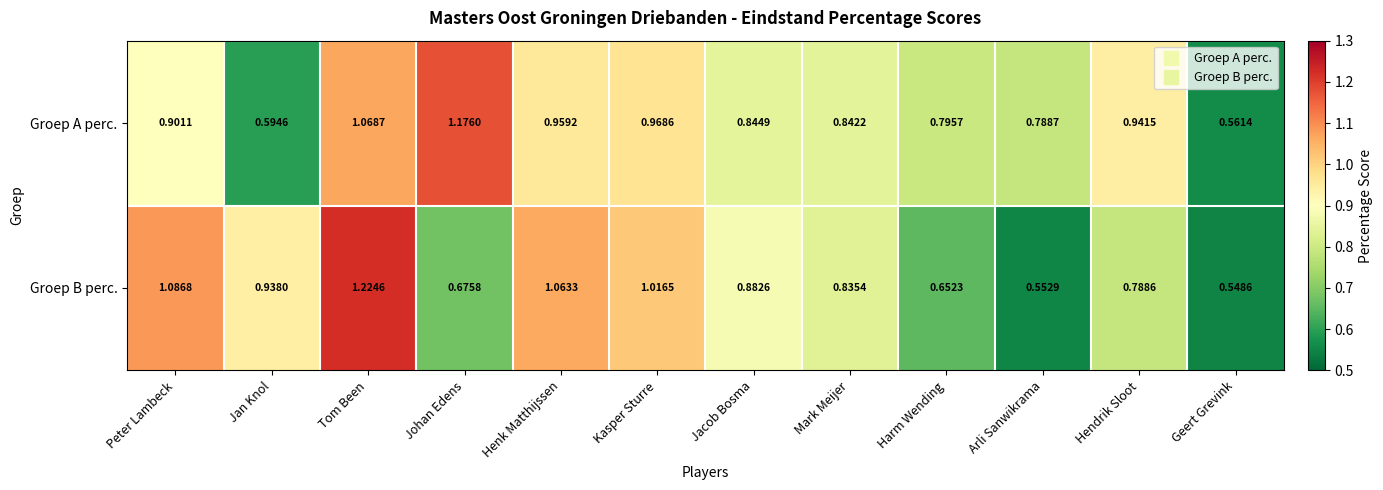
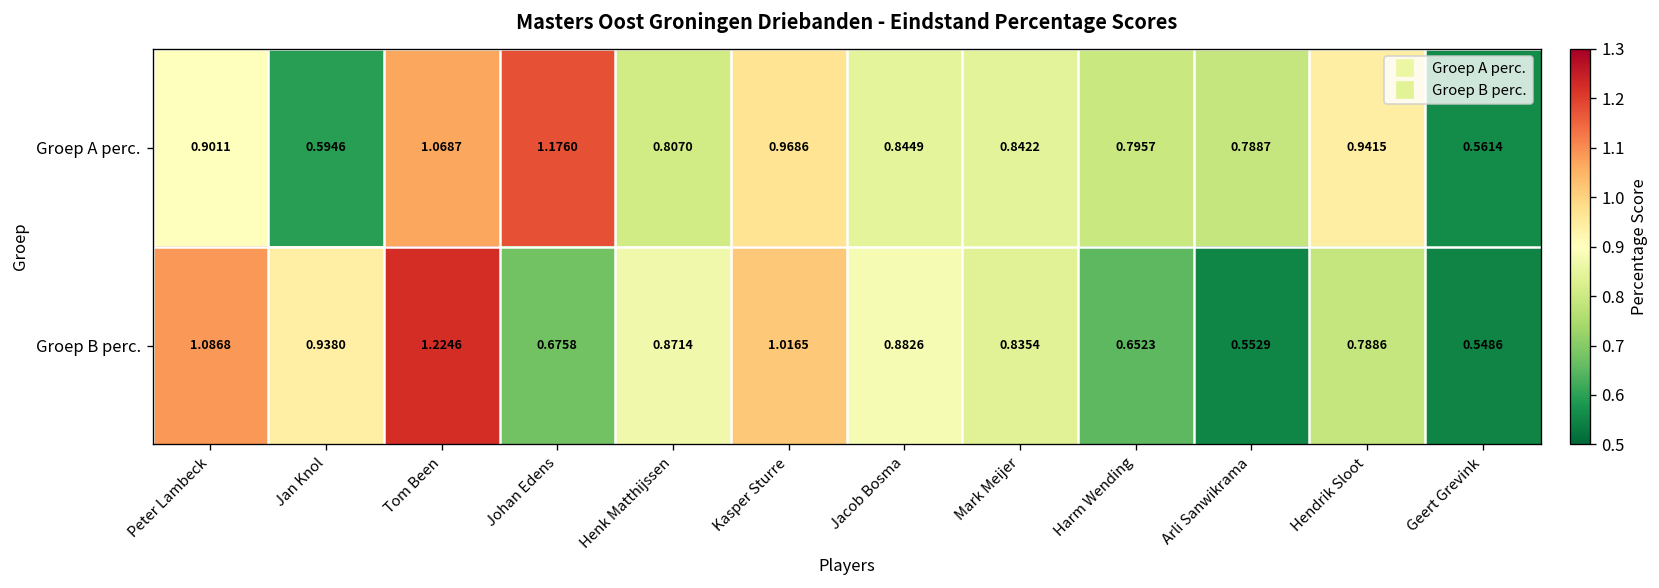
Groep A perc., Henk Matthijssen: 0.9592 -> 0.8070
Groep B perc., Henk Matthijssen: 1.0633 -> 0.8714
